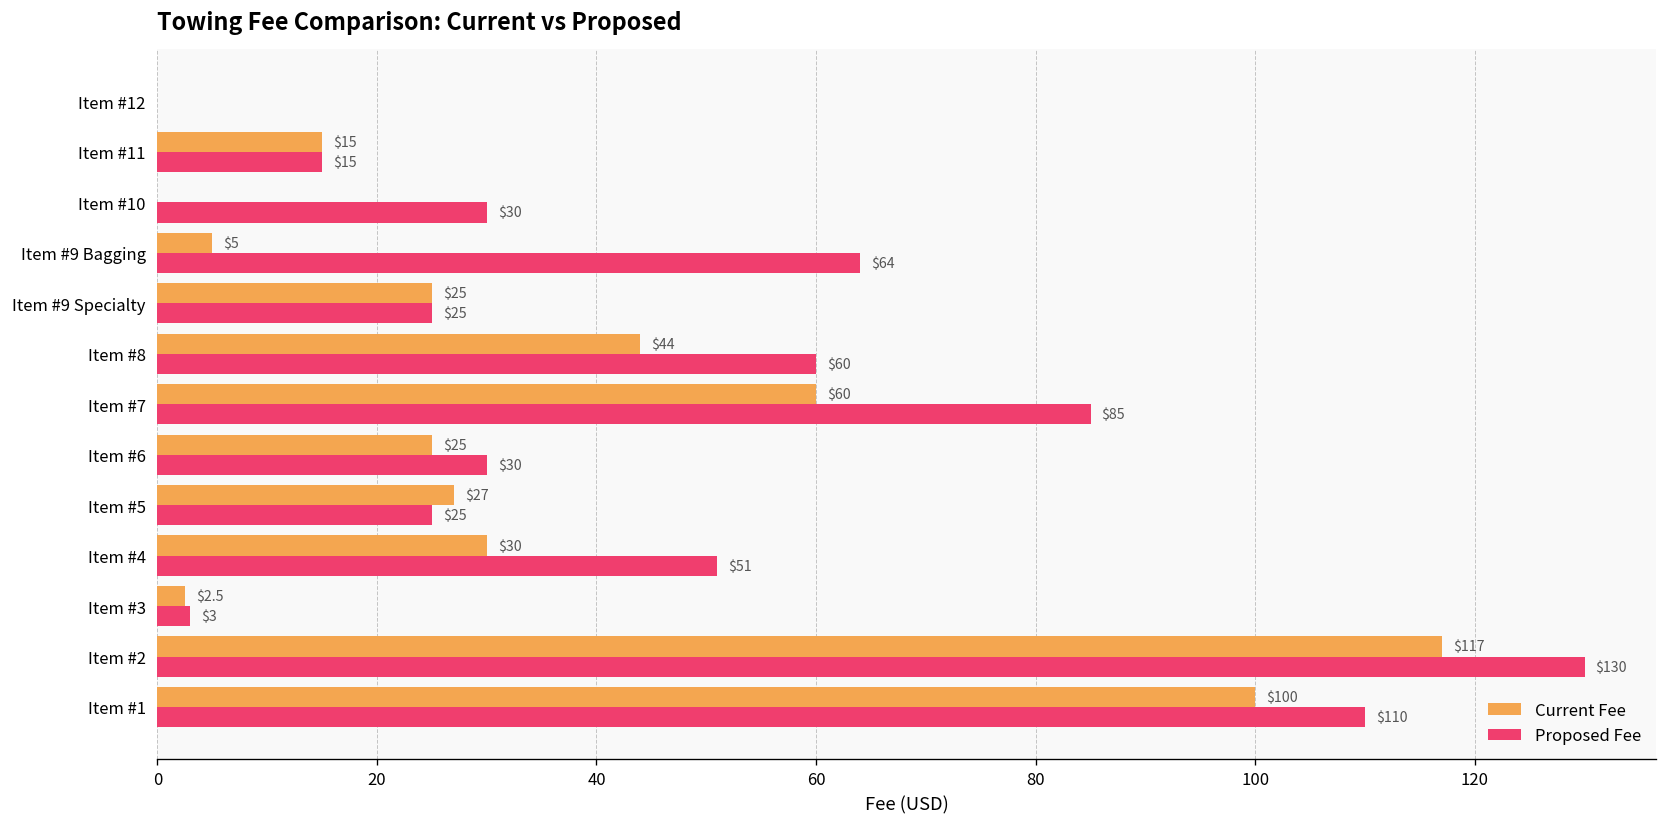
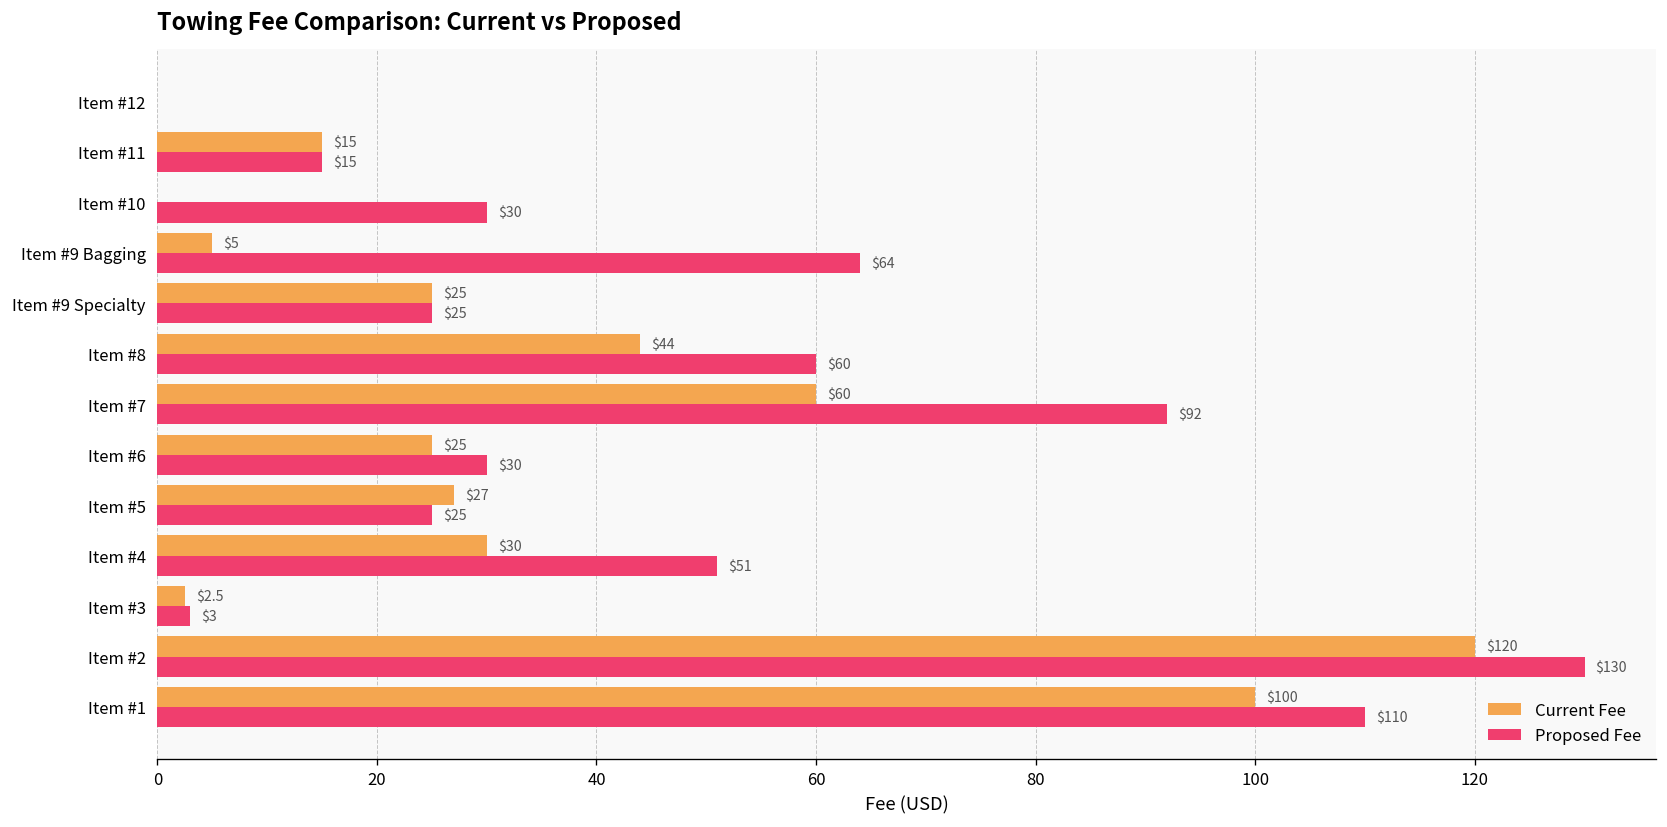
Proposed Fee, Item #7: $85 -> $92
Current Fee, Item #2: $117 -> $120
